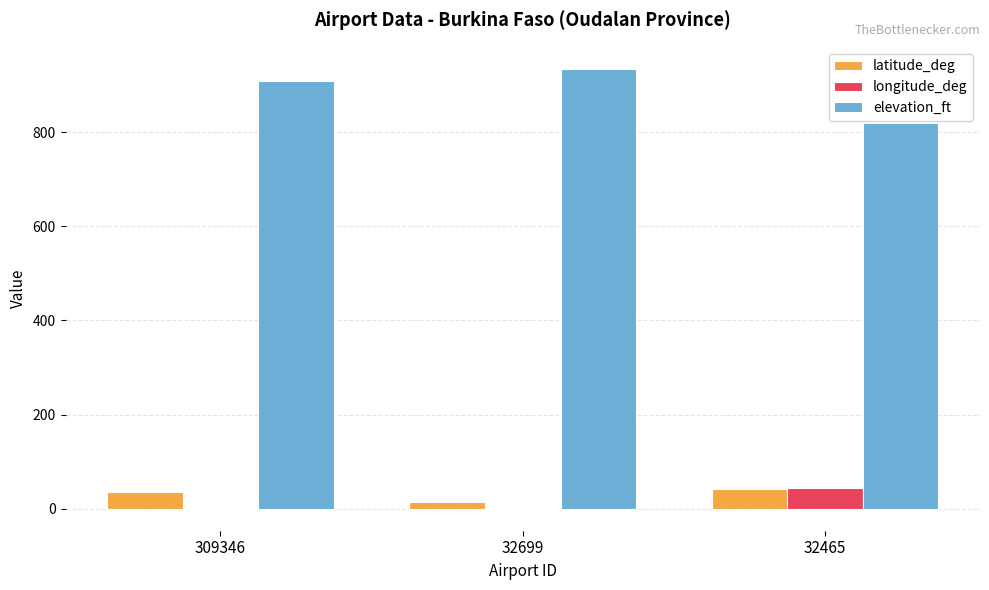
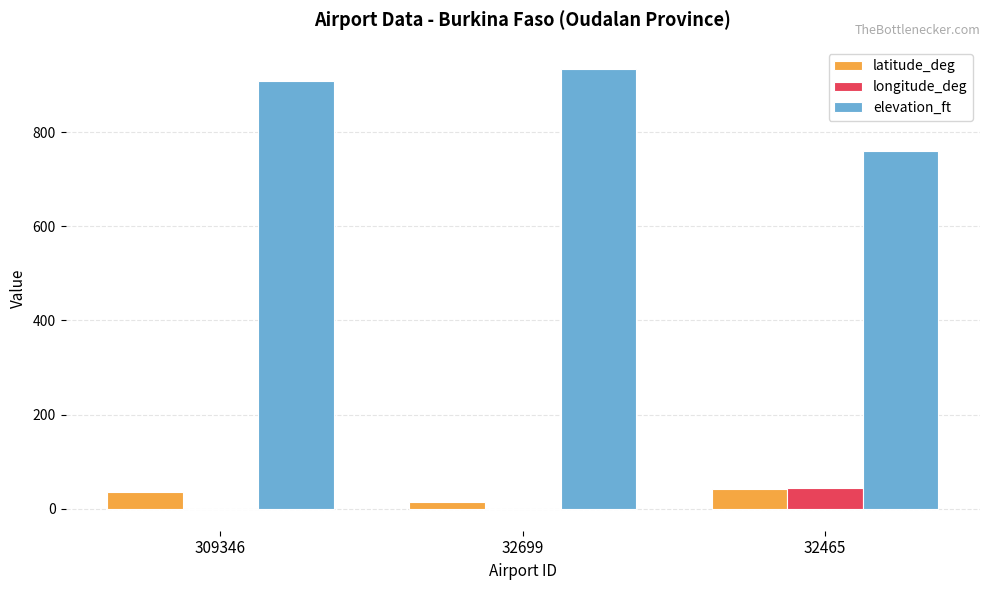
elevation_ft, 32465: 820 -> 760
